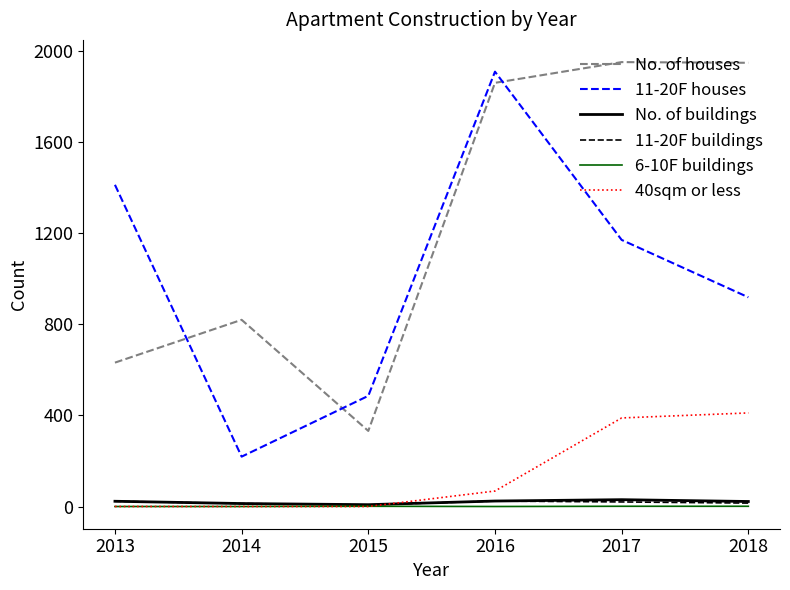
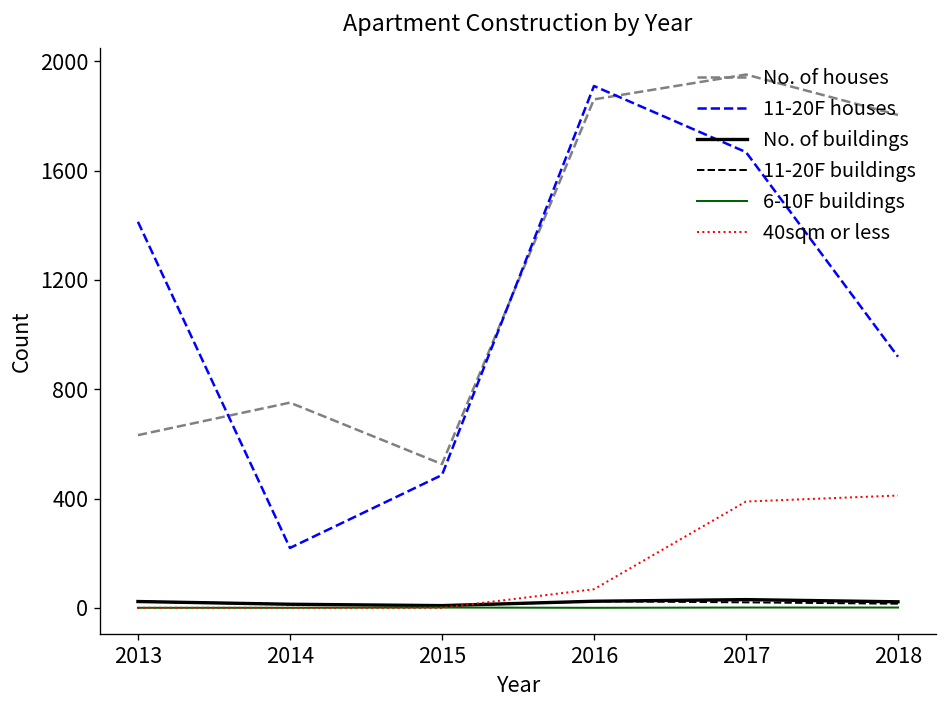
No. of houses, 2014: 820 -> 750
No. of houses, 2015: 330 -> 530
11-20F houses, 2017: 1170 -> 1670
No. of houses, 2018: 1950 -> 1800
